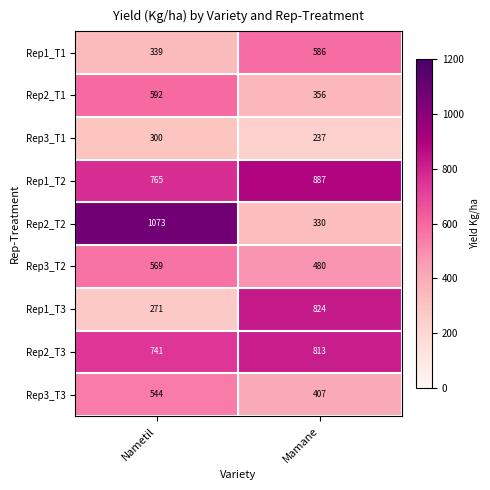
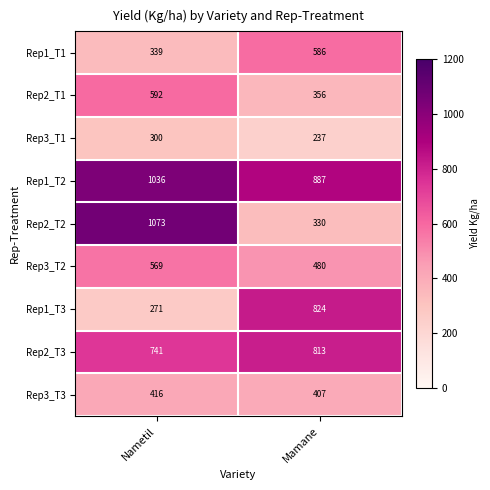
Rep1_T2, Nametil: 765 -> 1036
Rep3_T3, Nametil: 544 -> 416
